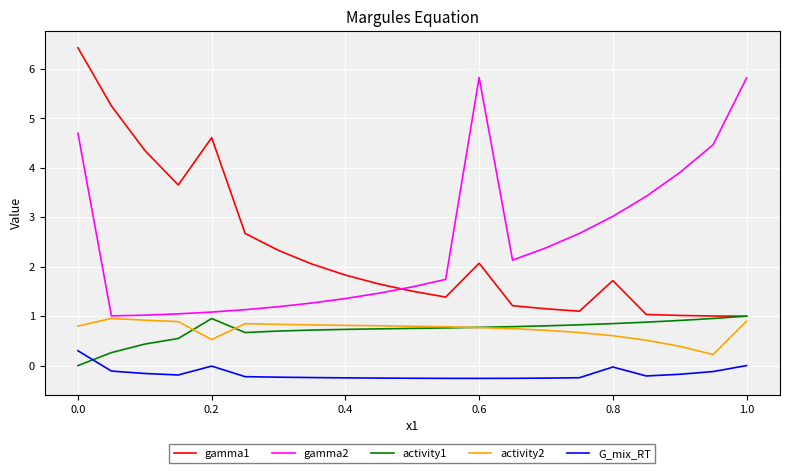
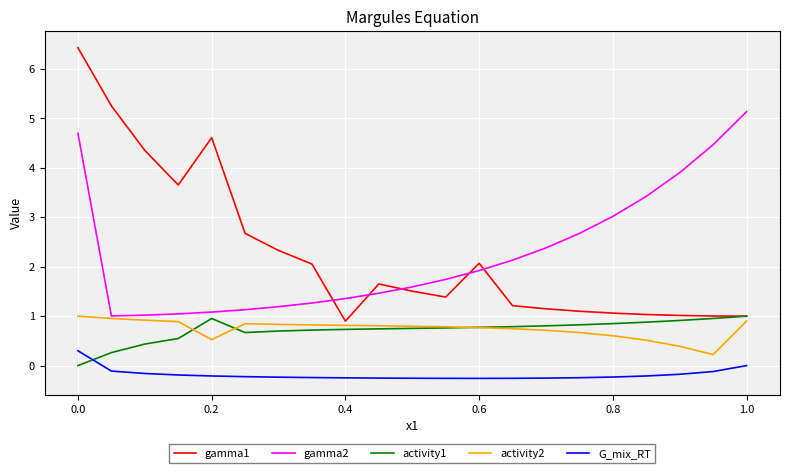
activity2, 0.0: 0.8 -> 1.0
G_mix_RT, 0.2: 0.0 -> -0.2
gamma1, 0.4: 1.8 -> 0.9
gamma2, 0.6: 5.8 -> 1.9
gamma1, 0.8: 1.7 -> 1.1
G_mix_RT, 0.8: 0.0 -> -0.2
gamma2, 1.0: 5.8 -> 5.1
